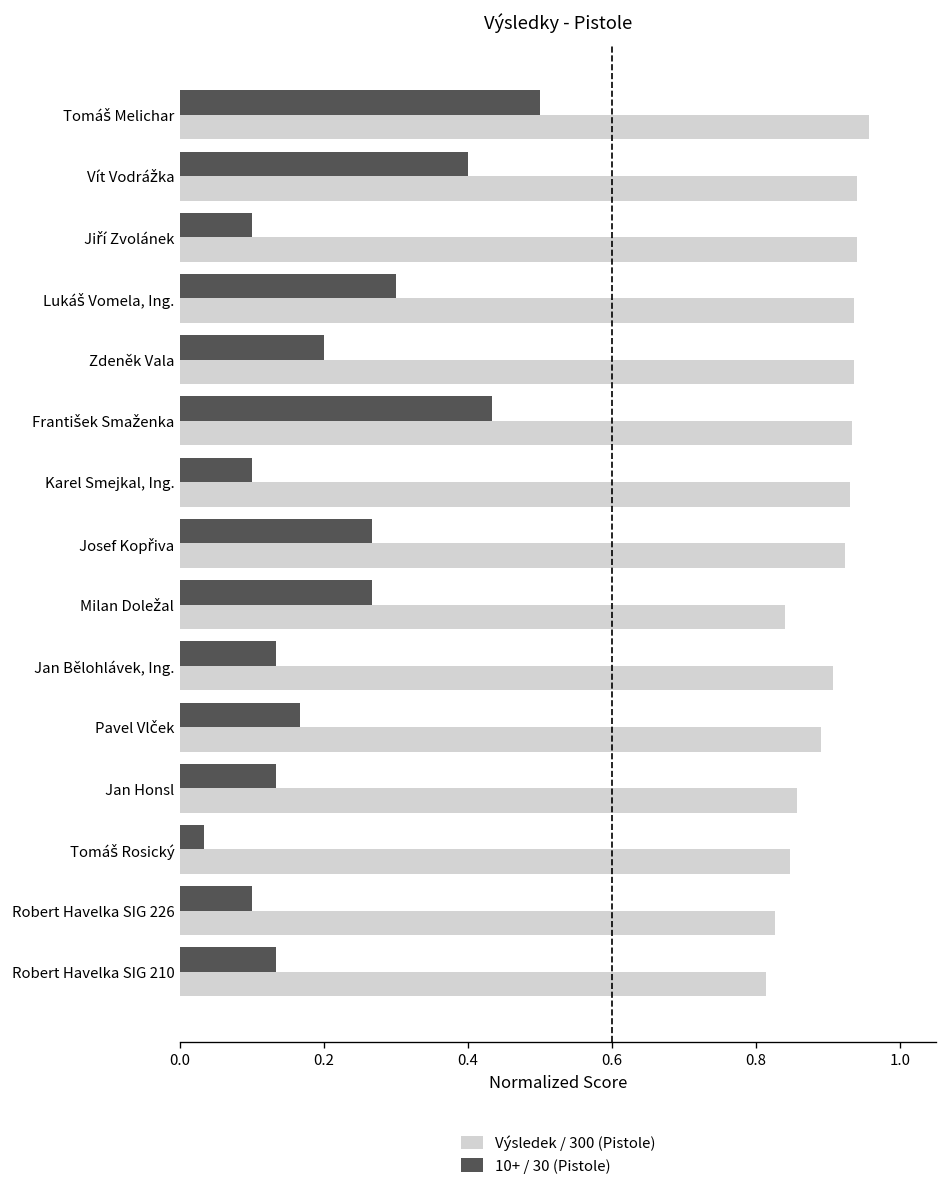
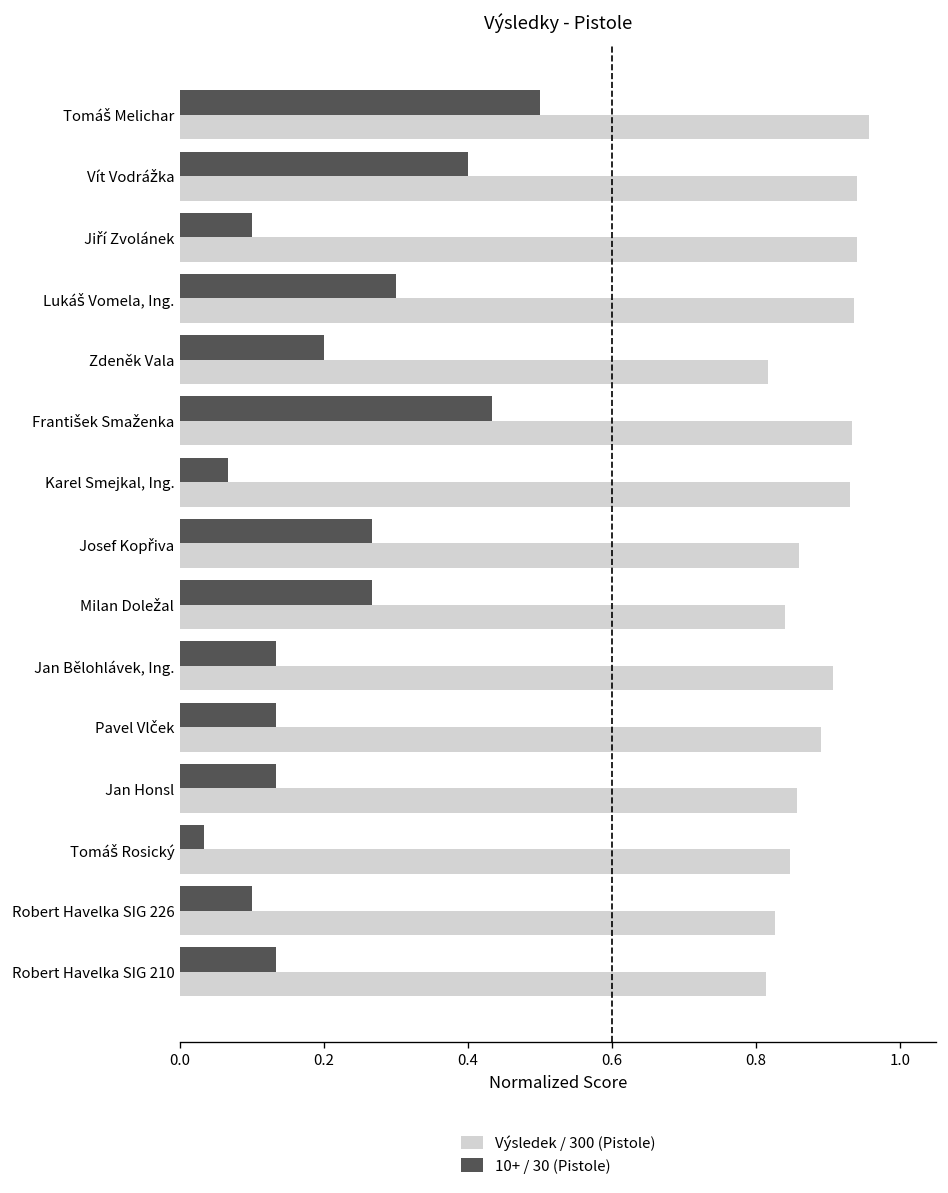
Výsledek / 300 (Pistole), Zdeněk Vala: 0.94 -> 0.82
10+ / 30 (Pistole), Karel Smejkal, Ing.: 0.10 -> 0.07
Výsledek / 300 (Pistole), Josef Kopřiva: 0.92 -> 0.86
10+ / 30 (Pistole), Pavel Vlček: 0.17 -> 0.13
